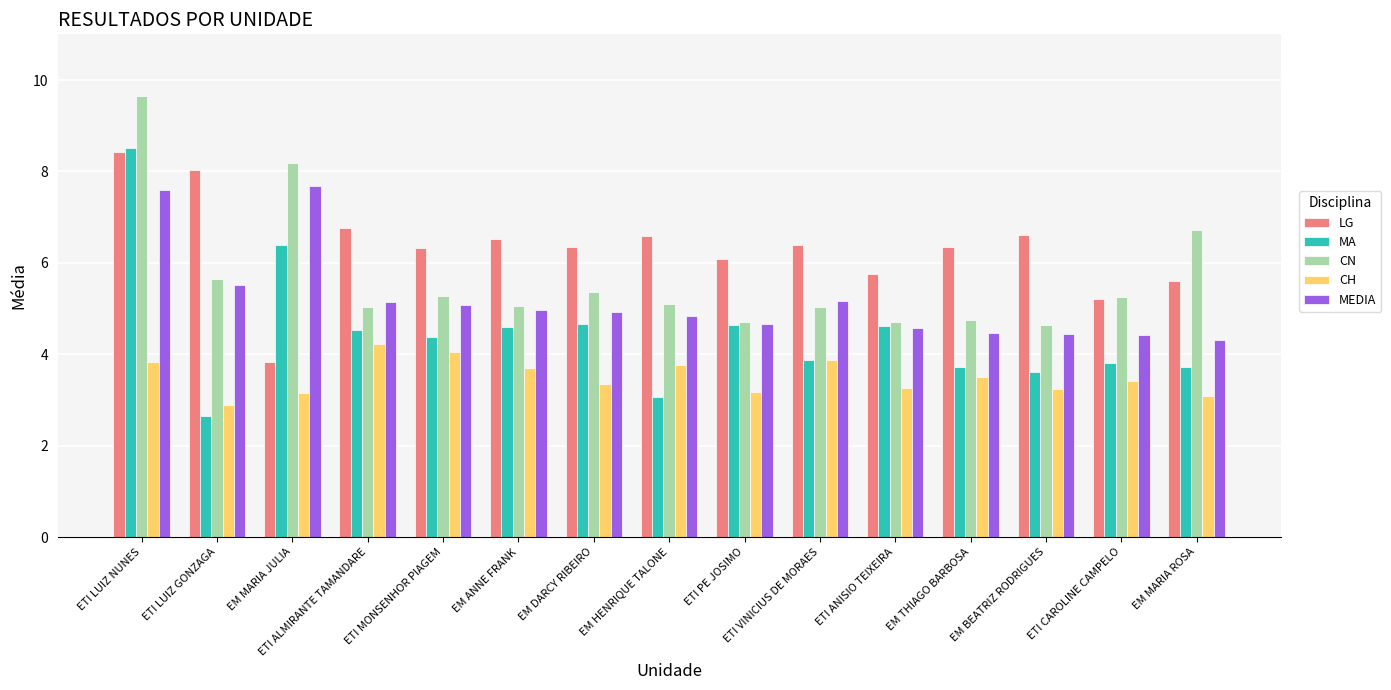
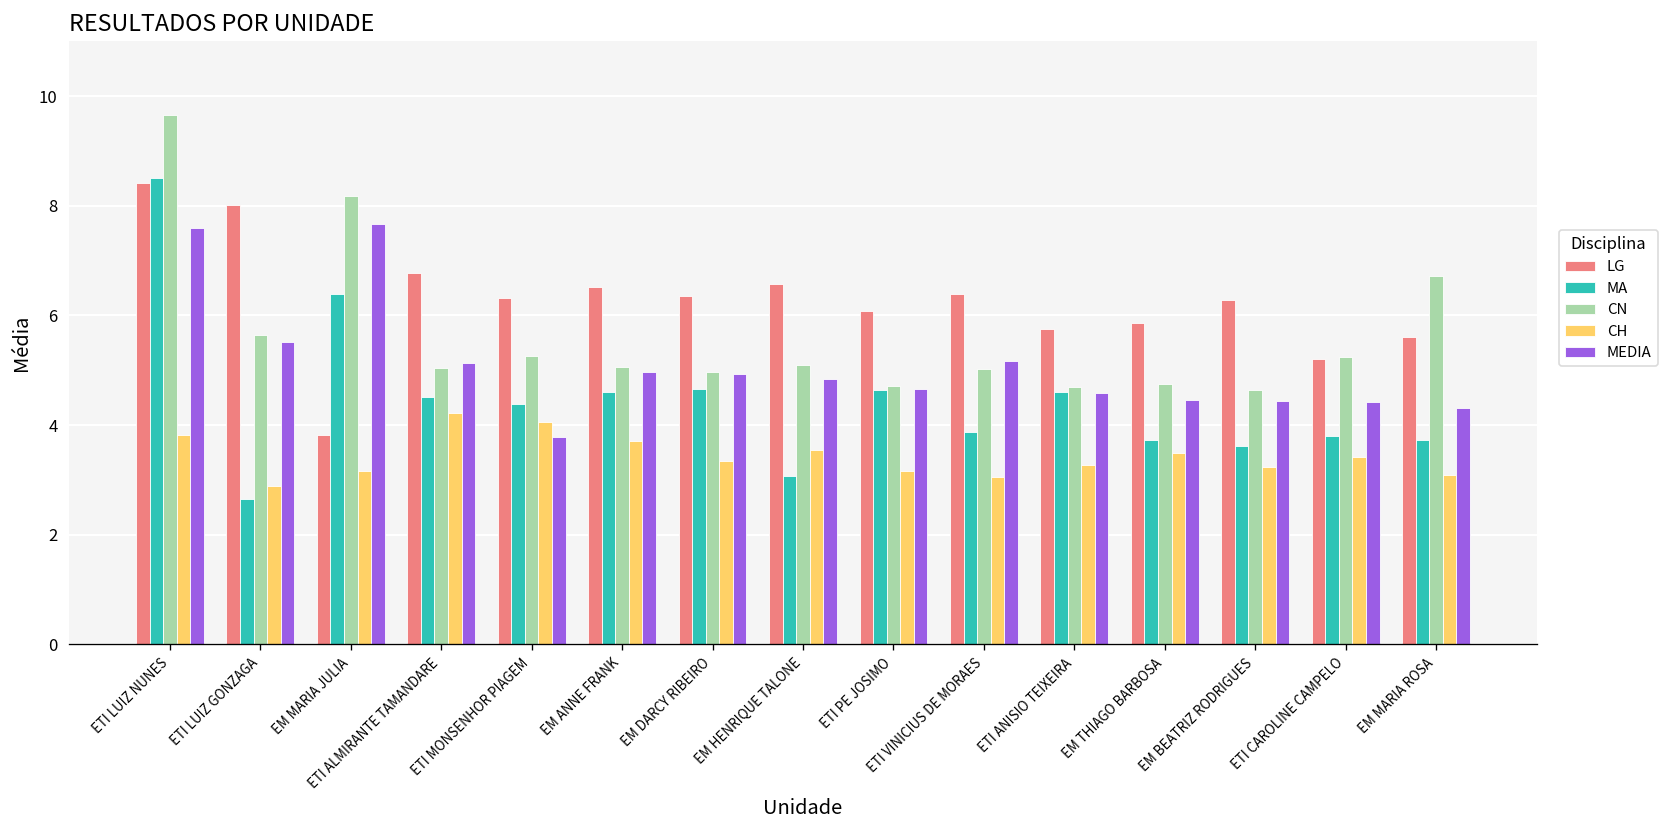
MEDIA, ETI MONSENHOR PIAGEM: 5.1 -> 3.8
CN, EM DARCY RIBEIRO: 5.4 -> 5.0
CH, EM HENRIQUE TALONE: 3.8 -> 3.5
CH, ETI VINICIUS DE MORAES: 3.9 -> 3.1
LG, EM THIAGO BARBOSA: 6.4 -> 5.9
LG, EM BEATRIZ RODRIGUES: 6.6 -> 6.3
